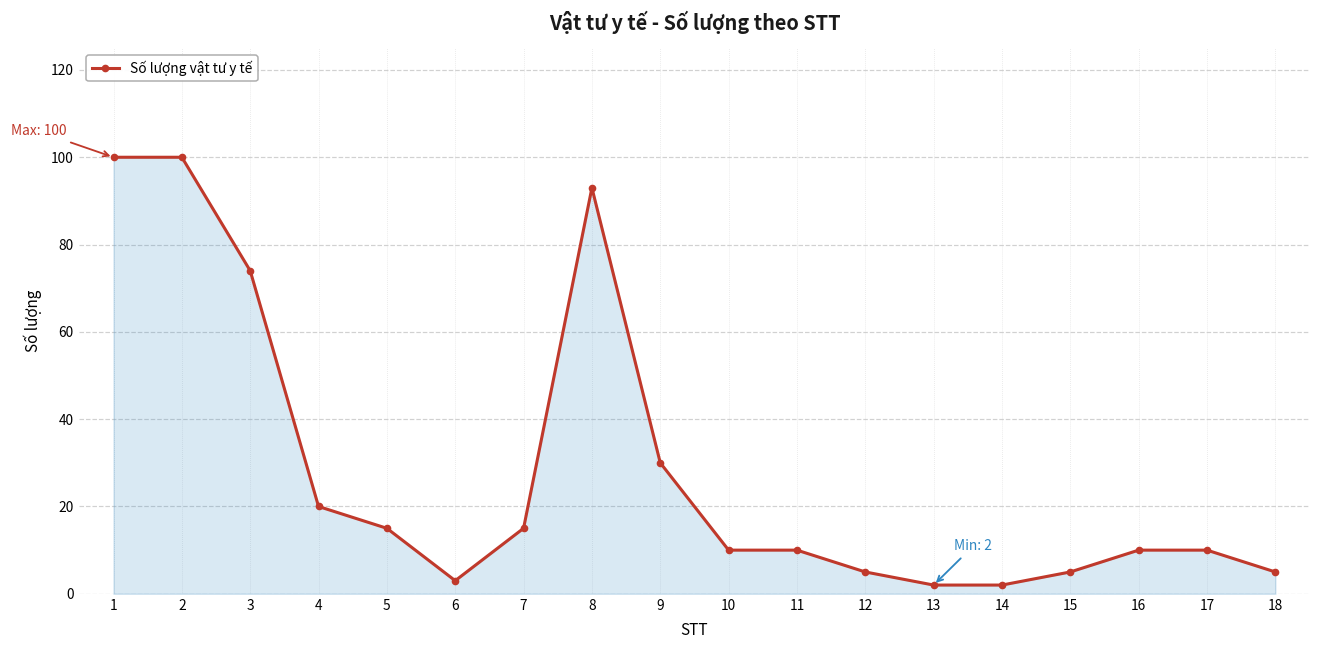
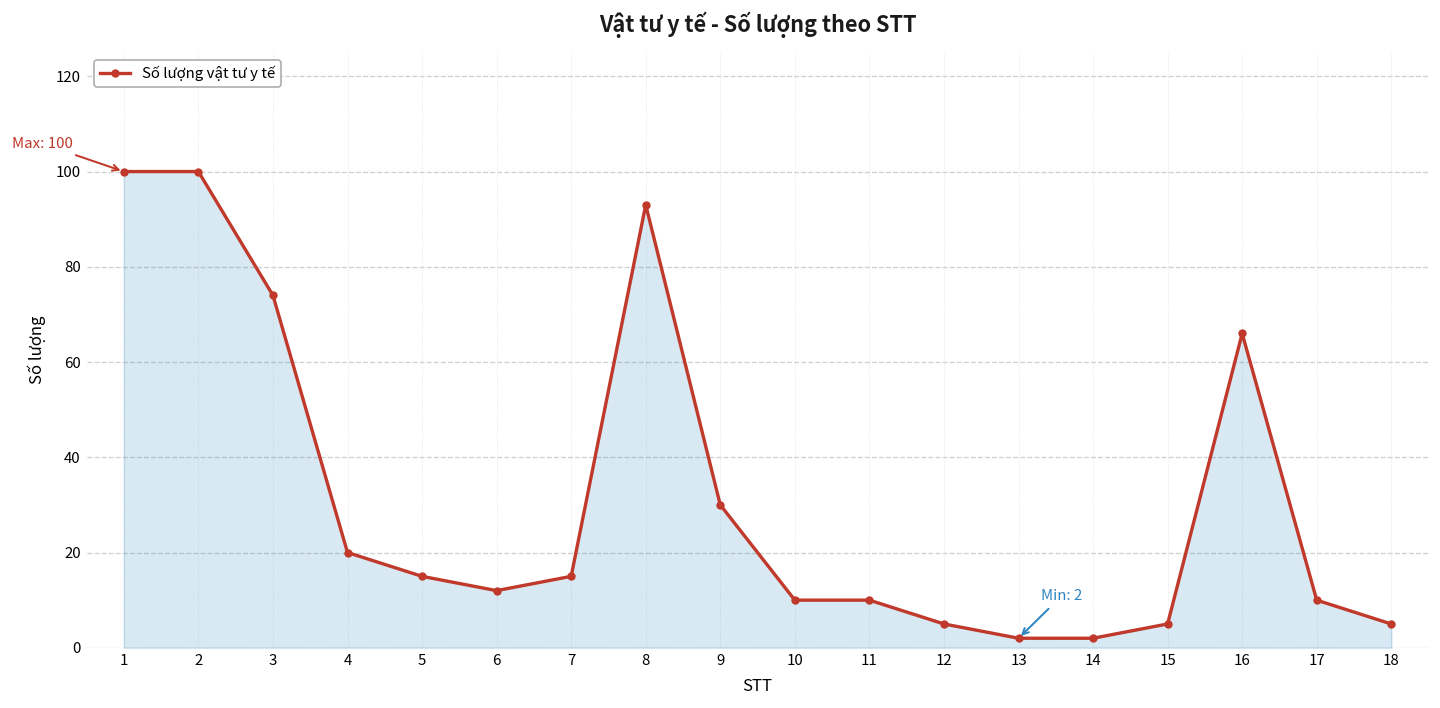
6: 3 -> 12
16: 10 -> 66
